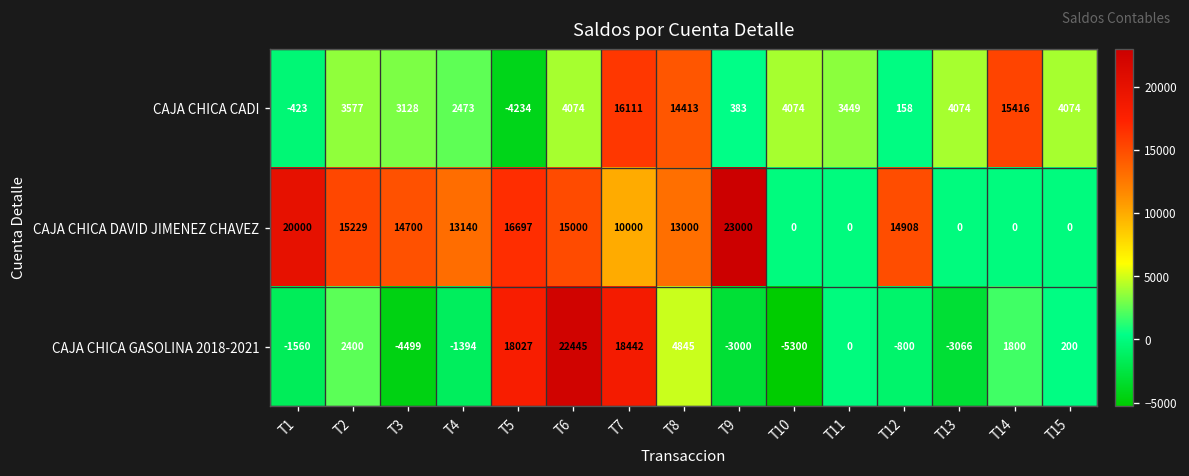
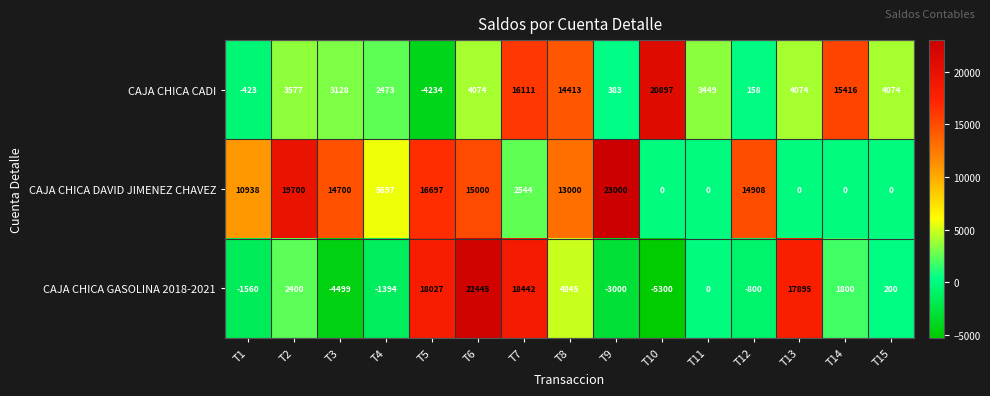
CAJA CHICA CADI, T10: 4074 -> 20897
CAJA CHICA DAVID JIMENEZ CHAVEZ, T1: 20000 -> 10938
CAJA CHICA DAVID JIMENEZ CHAVEZ, T2: 15229 -> 19700
CAJA CHICA DAVID JIMENEZ CHAVEZ, T4: 13140 -> 5697
CAJA CHICA DAVID JIMENEZ CHAVEZ, T7: 10000 -> 2544
CAJA CHICA GASOLINA 2018-2021, T13: -3066 -> 17895
